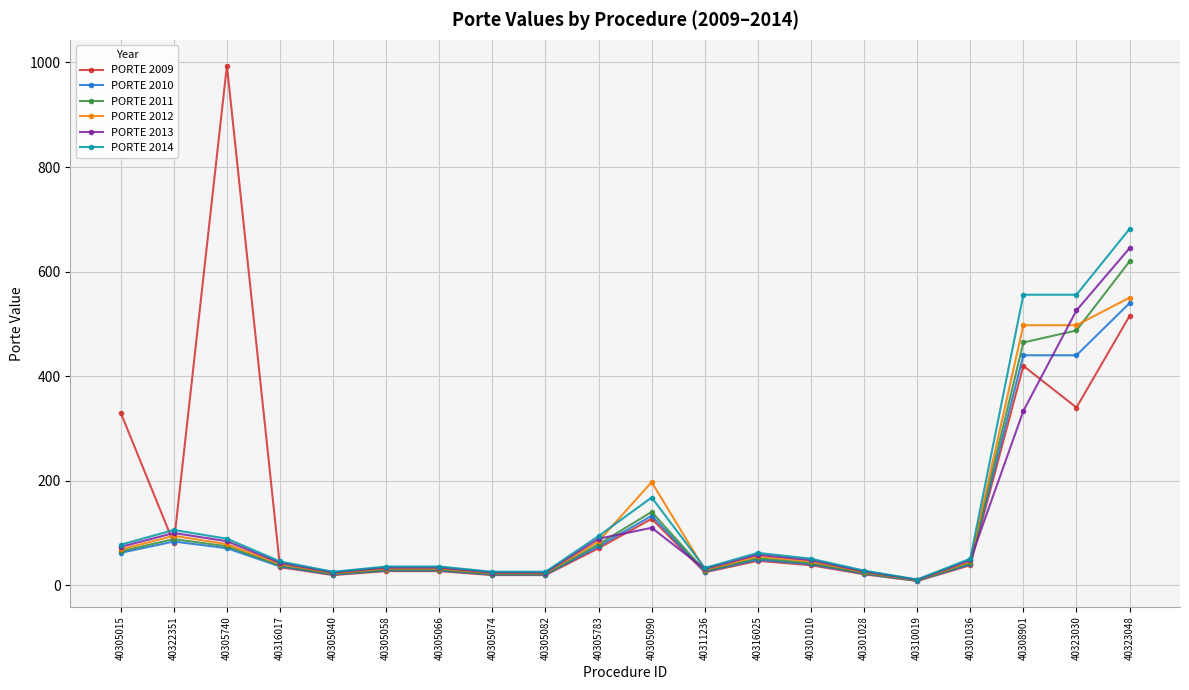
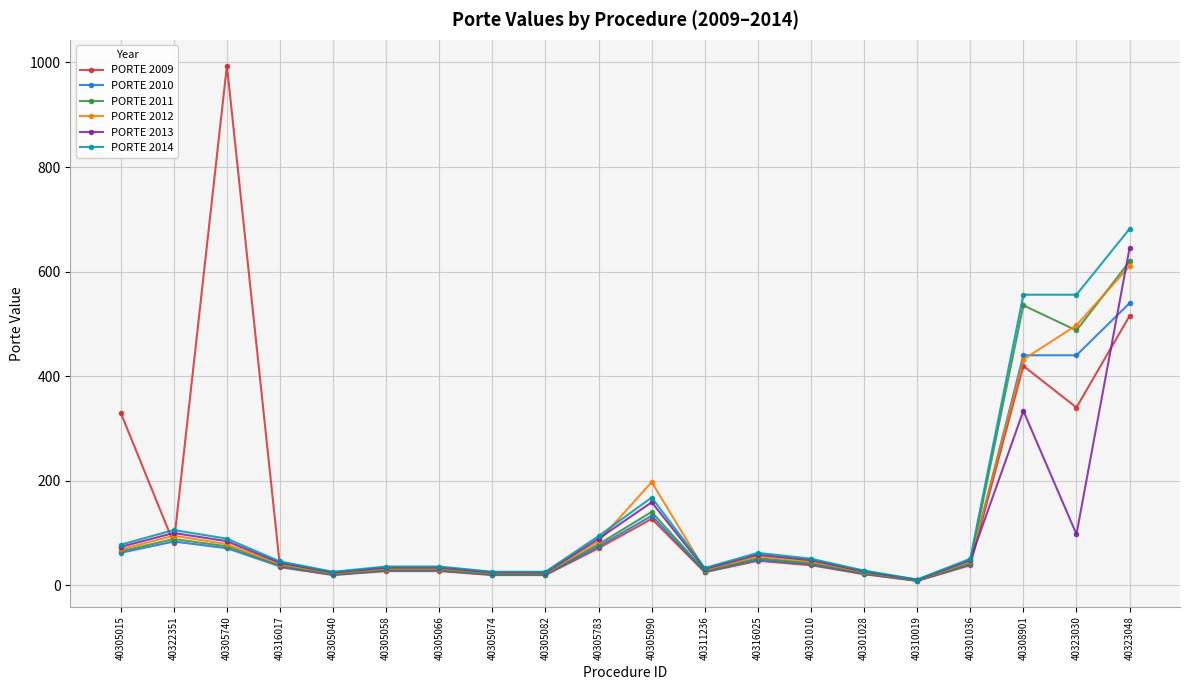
PORTE 2013, 40305090: 110 -> 160
PORTE 2011, 40308901: 460 -> 540
PORTE 2012, 40308901: 500 -> 430
PORTE 2013, 40323030: 530 -> 100
PORTE 2012, 40323048: 550 -> 610
